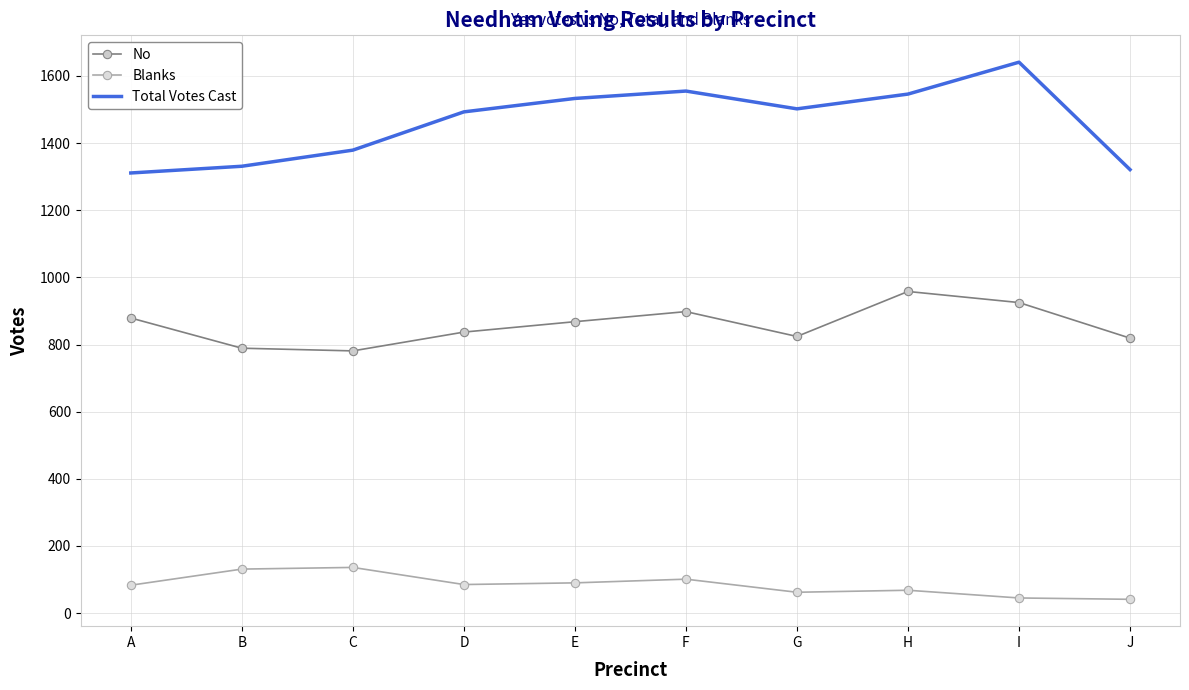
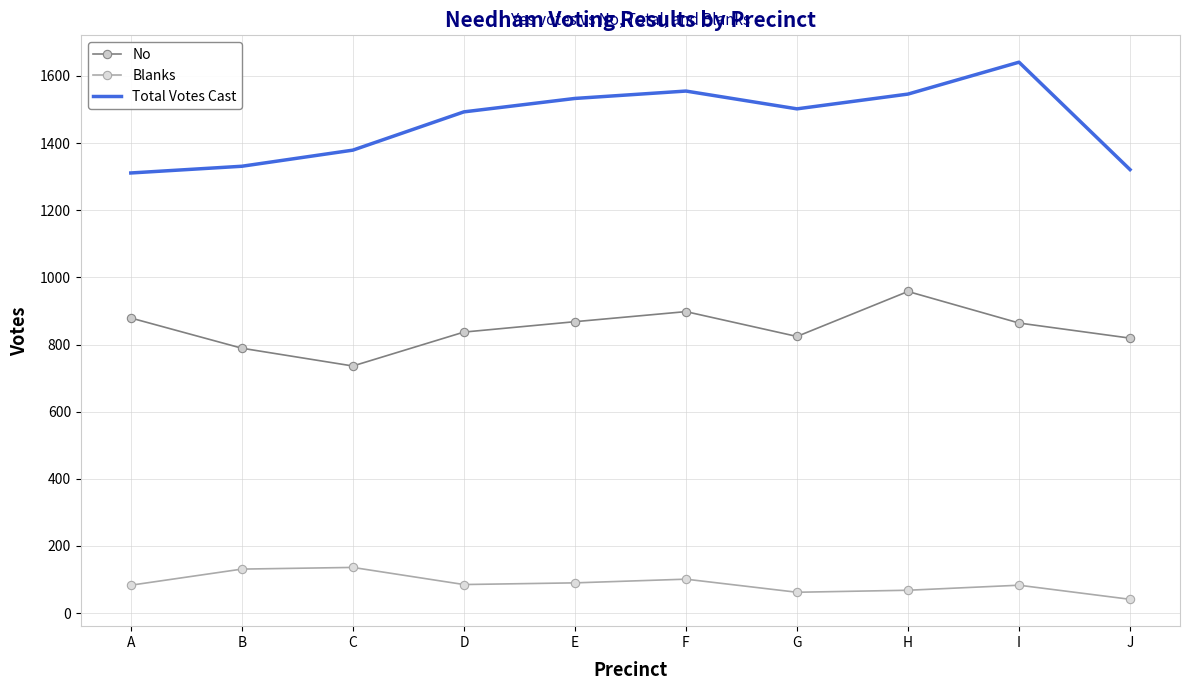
No, C: 780 -> 740
No, I: 930 -> 860
Blanks, I: 50 -> 80
